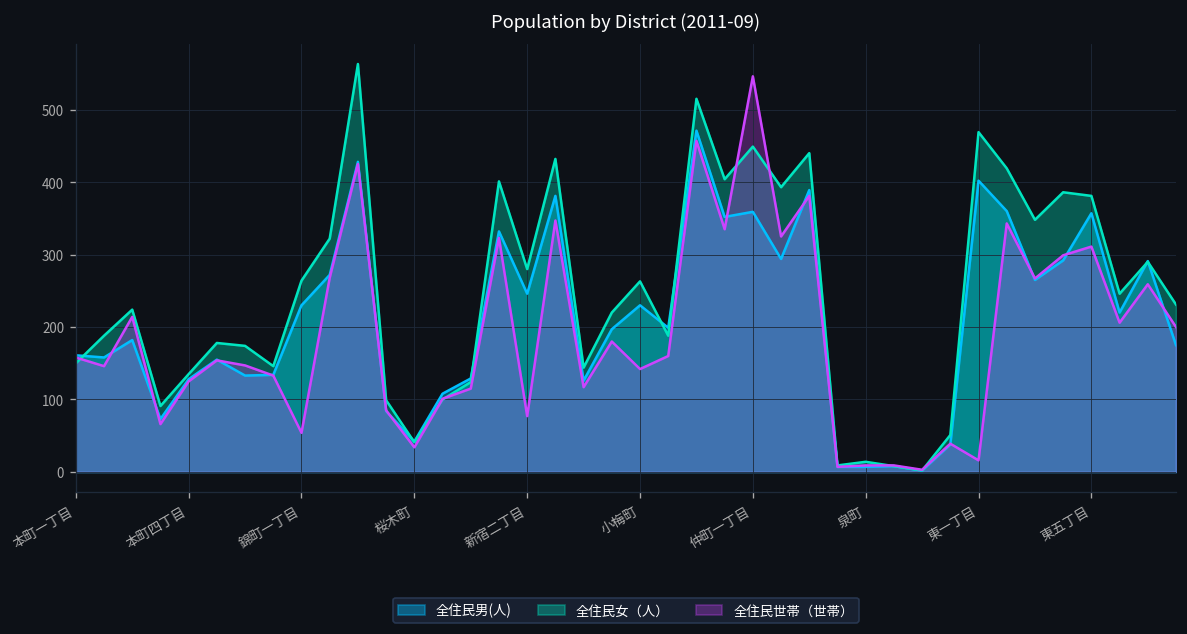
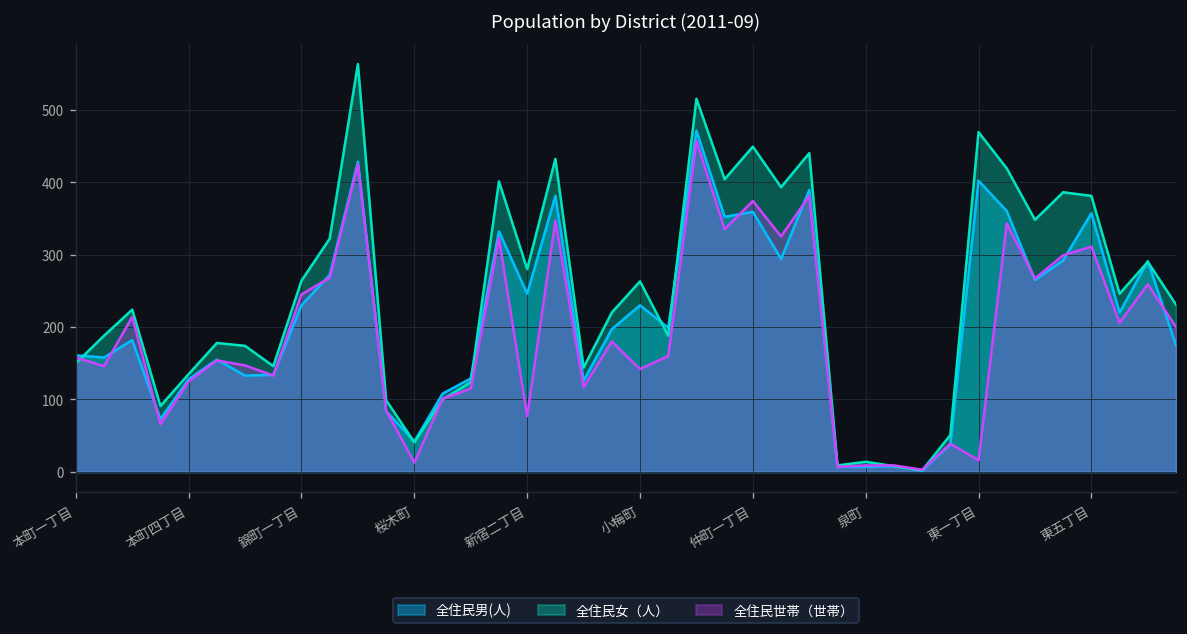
全住民世帯（世帯）, 錦町一丁目: 50 -> 250
全住民世帯（世帯）, 桜木町: 30 -> 10
全住民世帯（世帯）, 仲町一丁目: 550 -> 370
